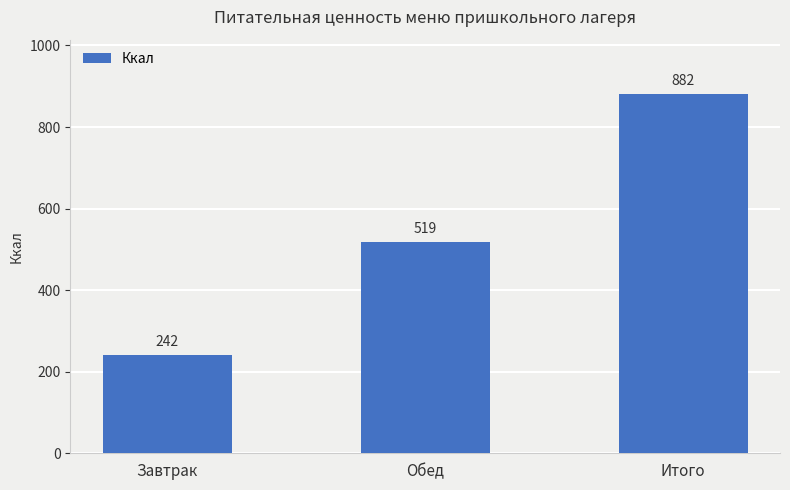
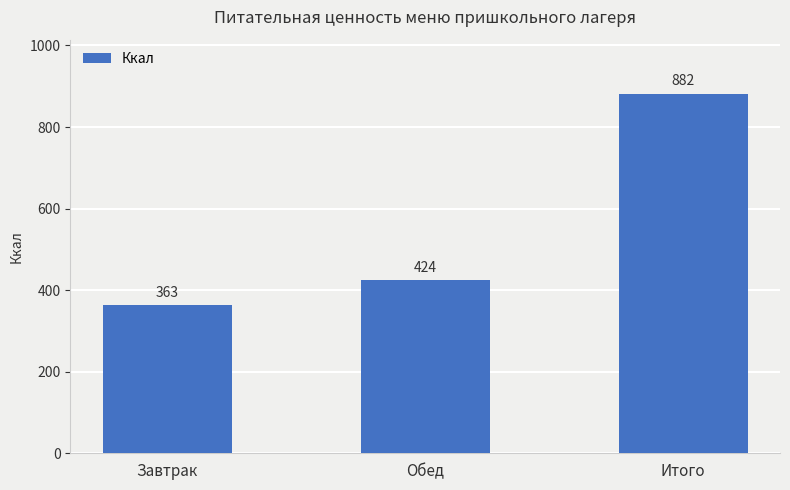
Завтрак: 242 -> 363
Обед: 519 -> 424
